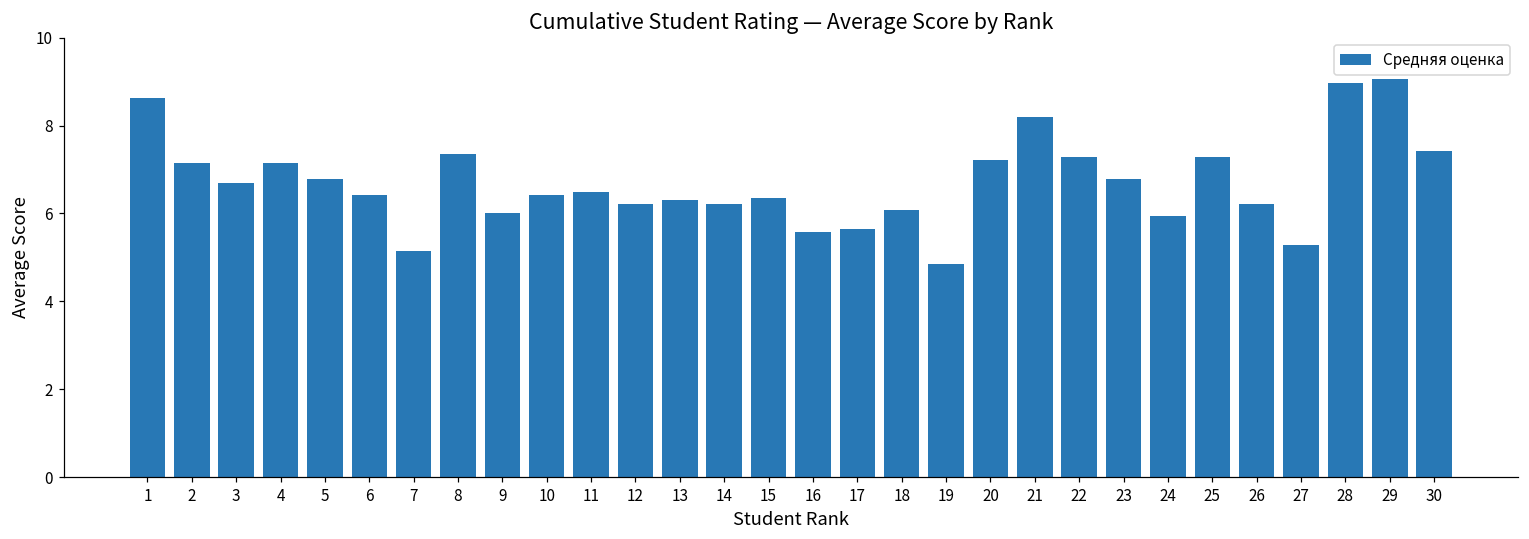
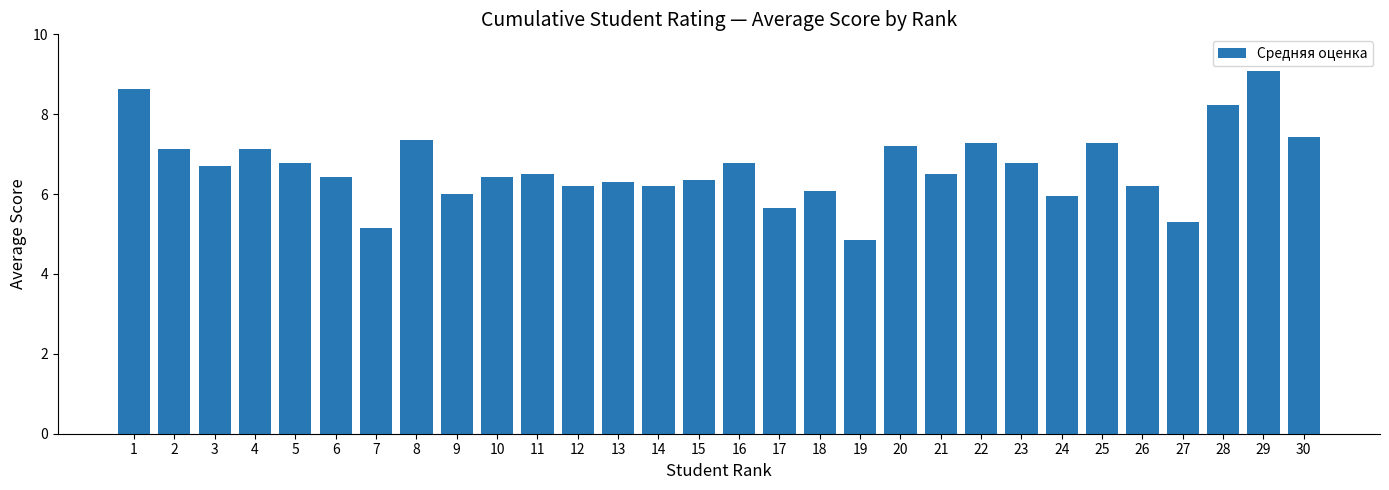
16: 5.6 -> 6.8
21: 8.2 -> 6.5
28: 9.0 -> 8.2
